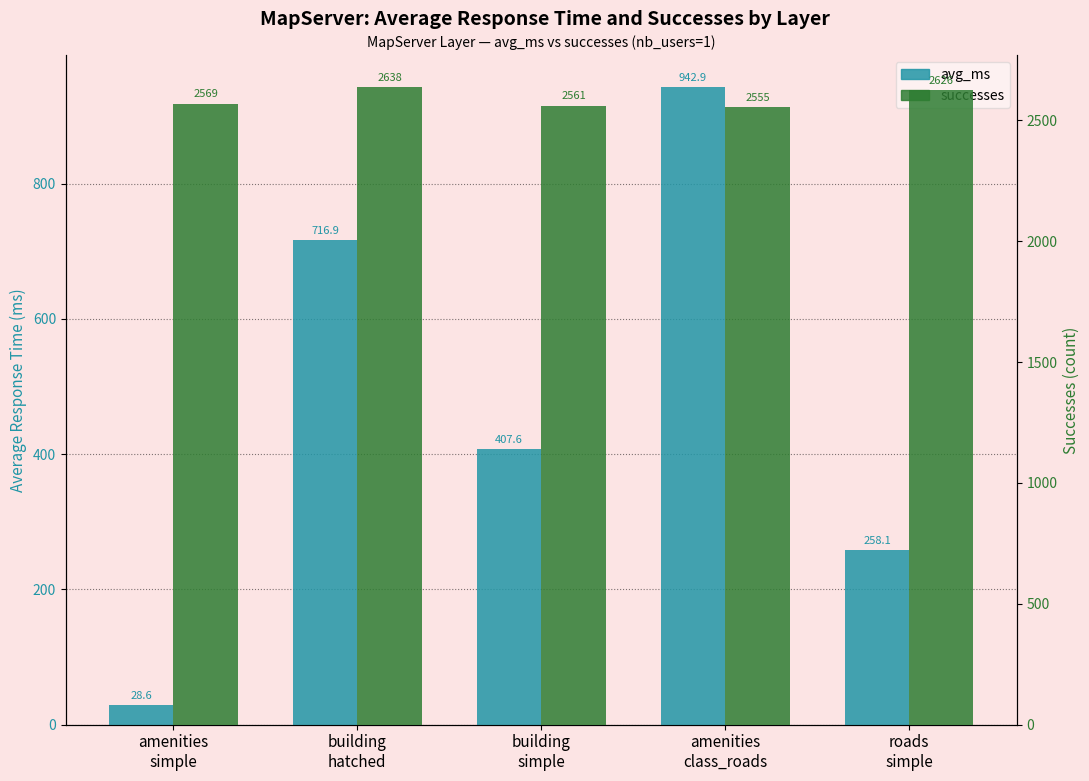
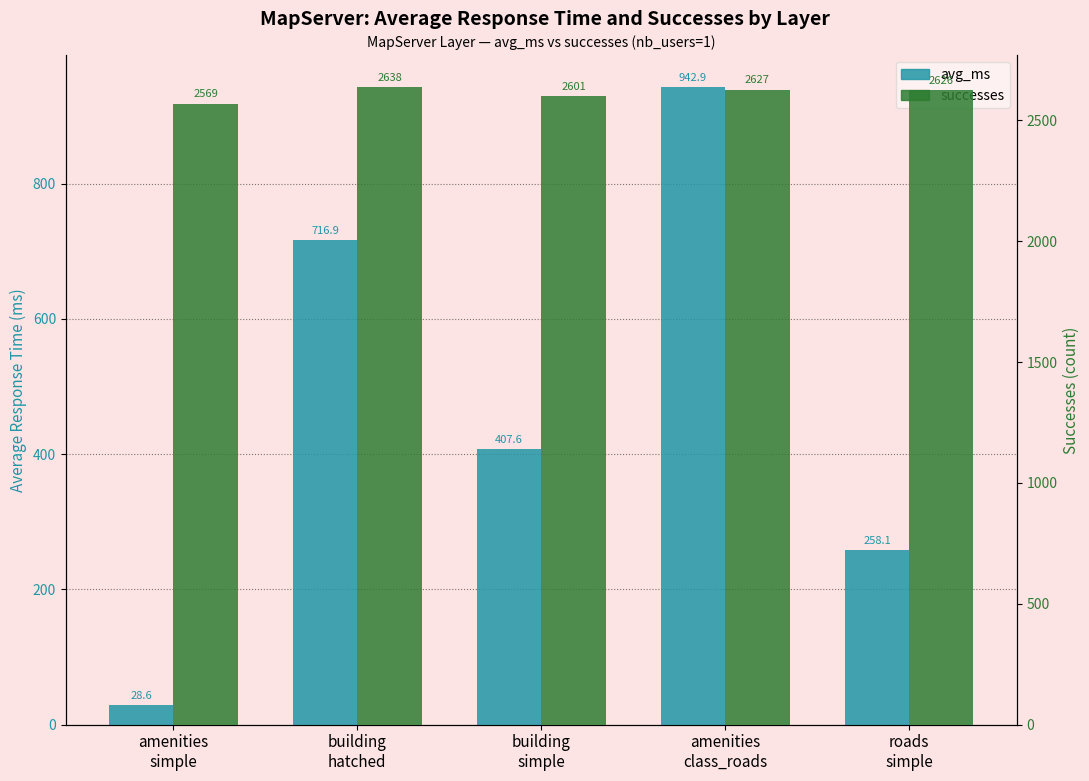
successes, building simple: 2561 -> 2601
successes, amenities class_roads: 2555 -> 2627
